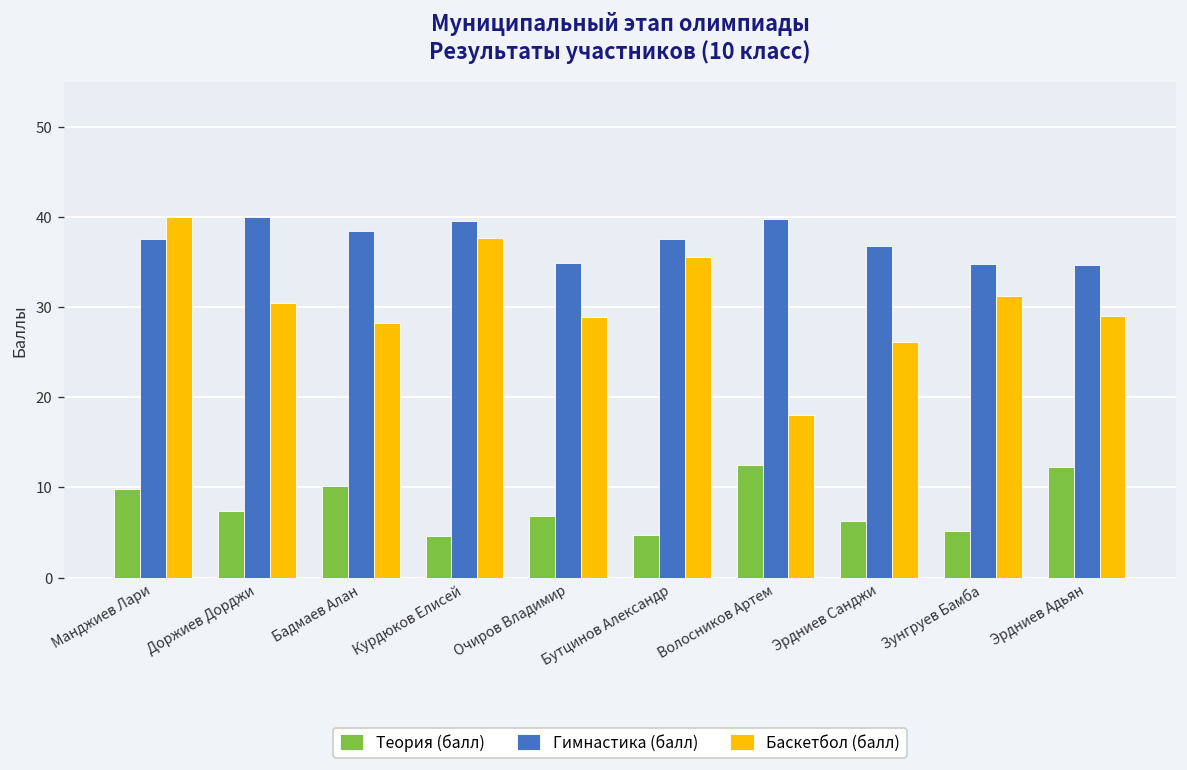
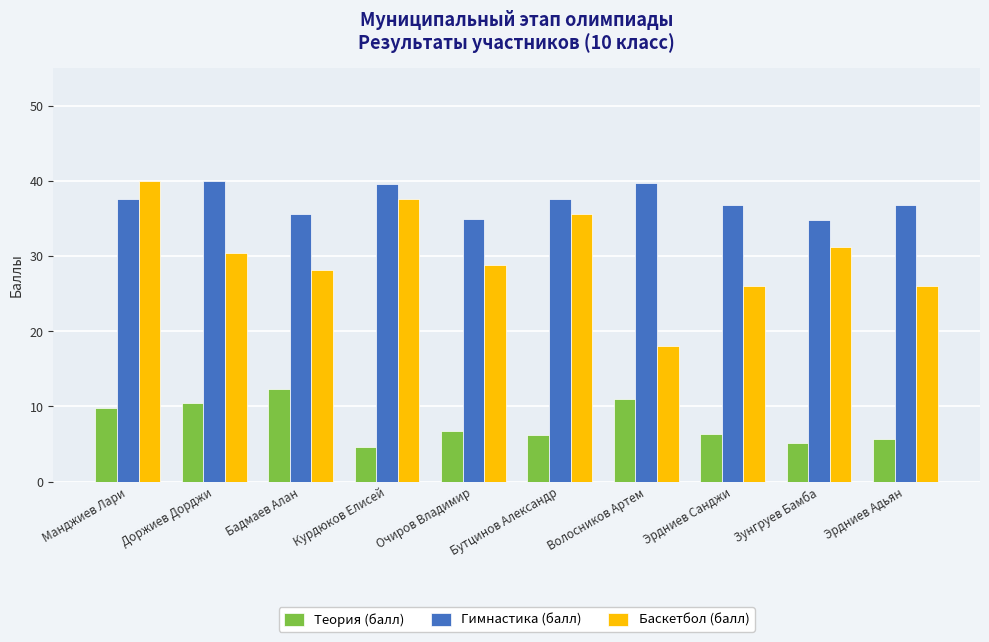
Теория (балл), Доржиев Дорджи: 7 -> 10
Теория (балл), Бадмаев Алан: 10 -> 12
Гимнастика (балл), Бадмаев Алан: 38 -> 36
Теория (балл), Бутцинов Александр: 5 -> 6
Теория (балл), Волосников Артем: 12 -> 11
Теория (балл), Эрдниев Адьян: 12 -> 6
Гимнастика (балл), Эрдниев Адьян: 35 -> 37
Баскетбол (балл), Эрдниев Адьян: 29 -> 26
